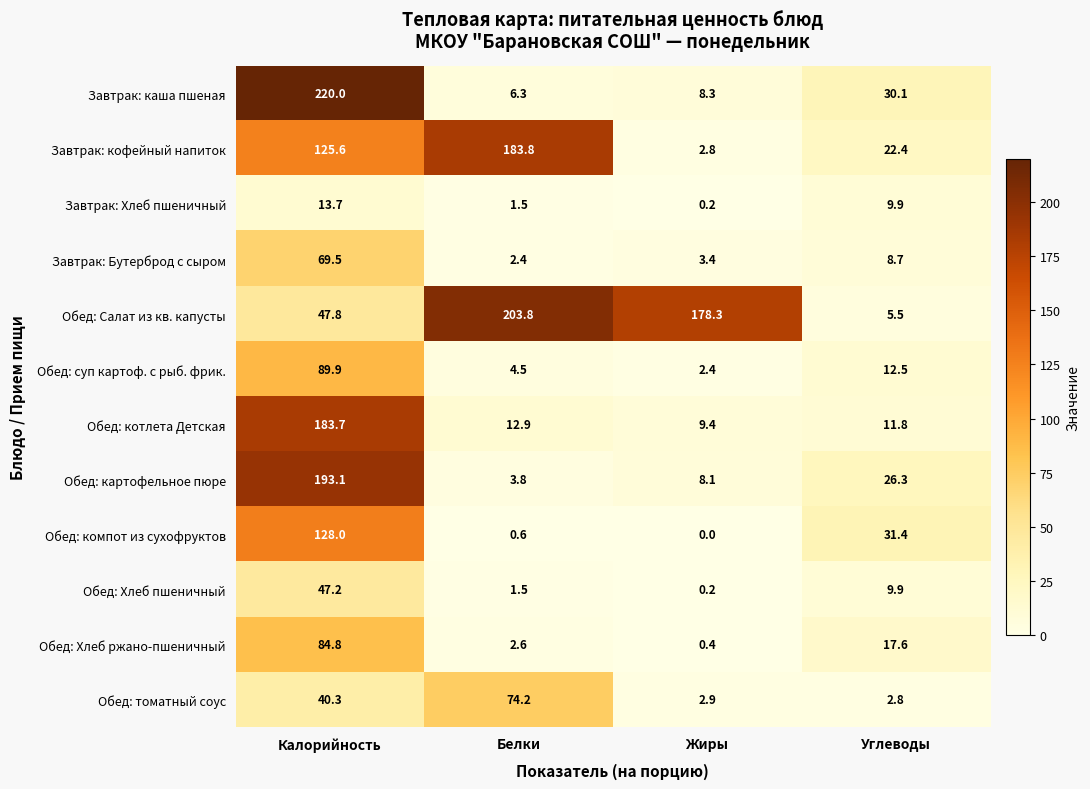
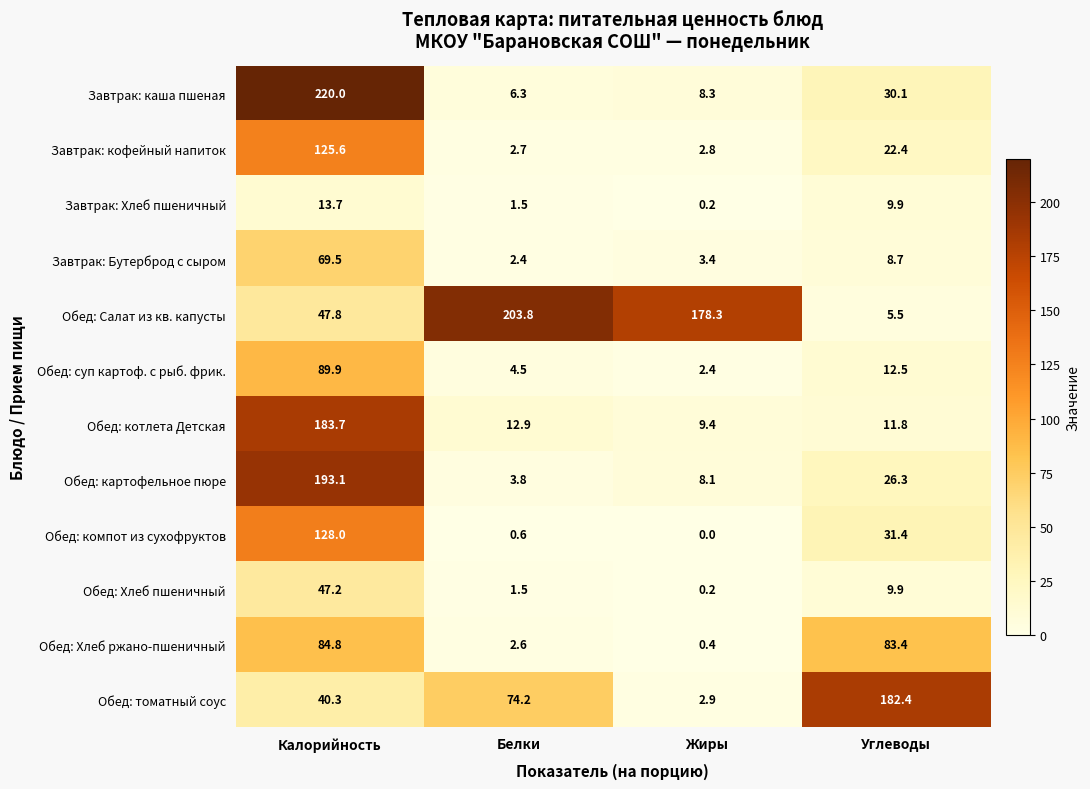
Завтрак: кофейный напиток, Белки: 183.8 -> 2.7
Обед: Хлеб ржано-пшеничный, Углеводы: 17.6 -> 83.4
Обед: томатный соус, Углеводы: 2.8 -> 182.4
